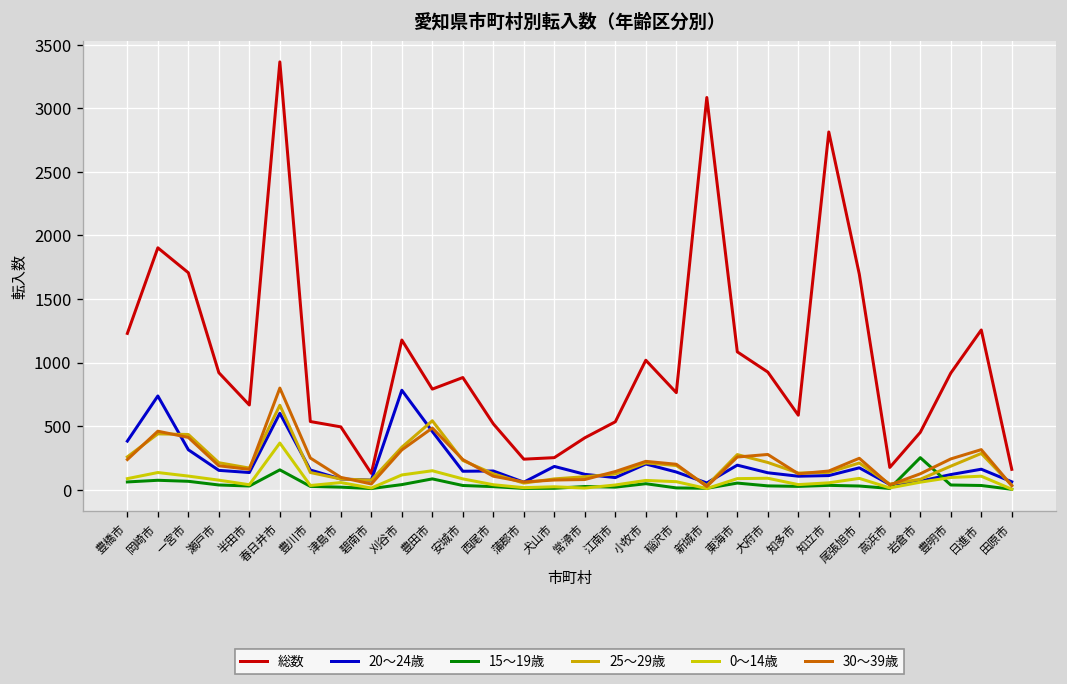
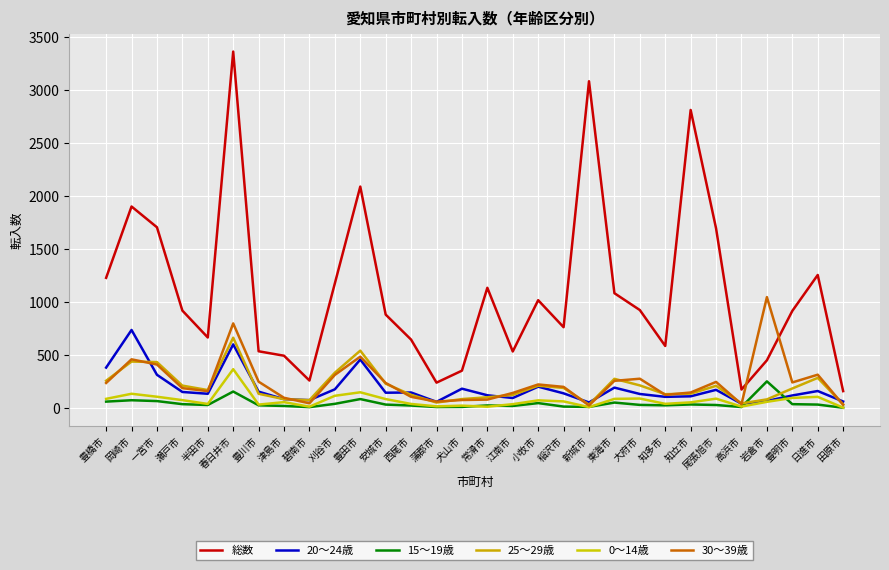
総数, 碧南市: 130 -> 260
20～24歳, 刈谷市: 780 -> 180
総数, 豊田市: 790 -> 2090
総数, 西尾市: 520 -> 650
総数, 犬山市: 250 -> 350
総数, 常滑市: 410 -> 1140
30～39歳, 岩倉市: 130 -> 1050
